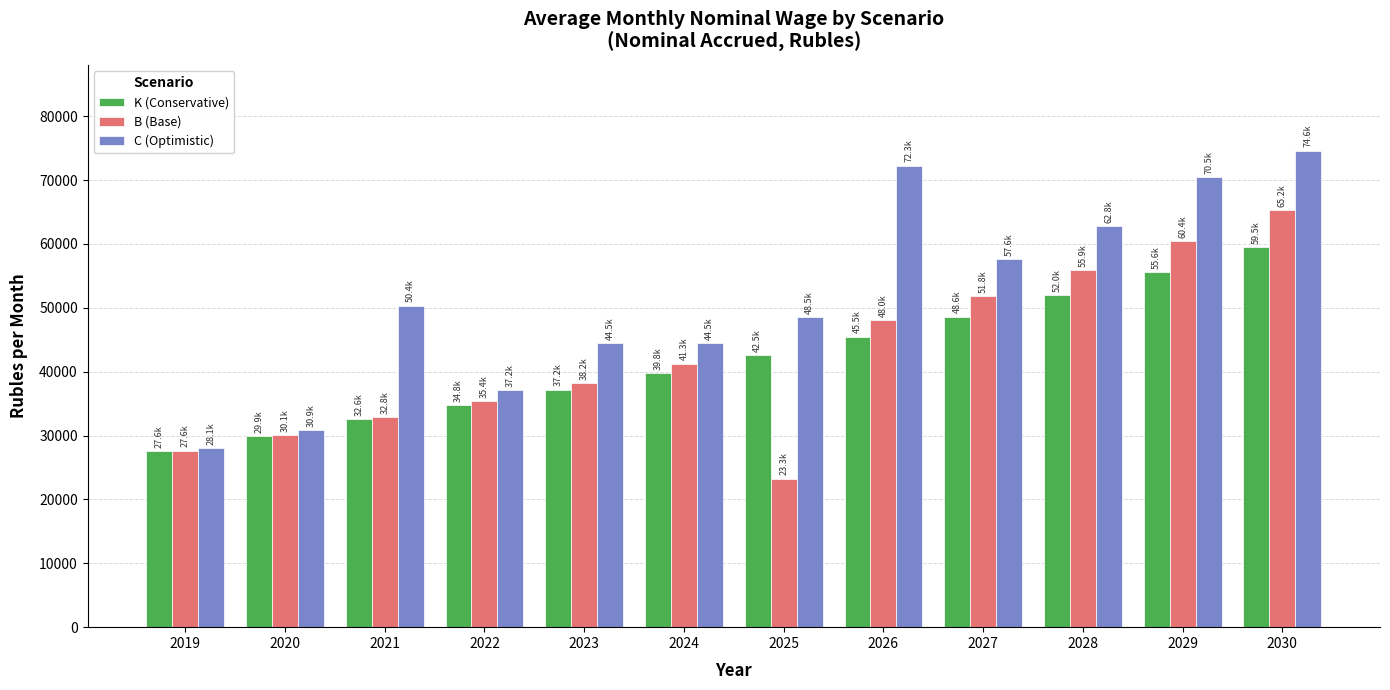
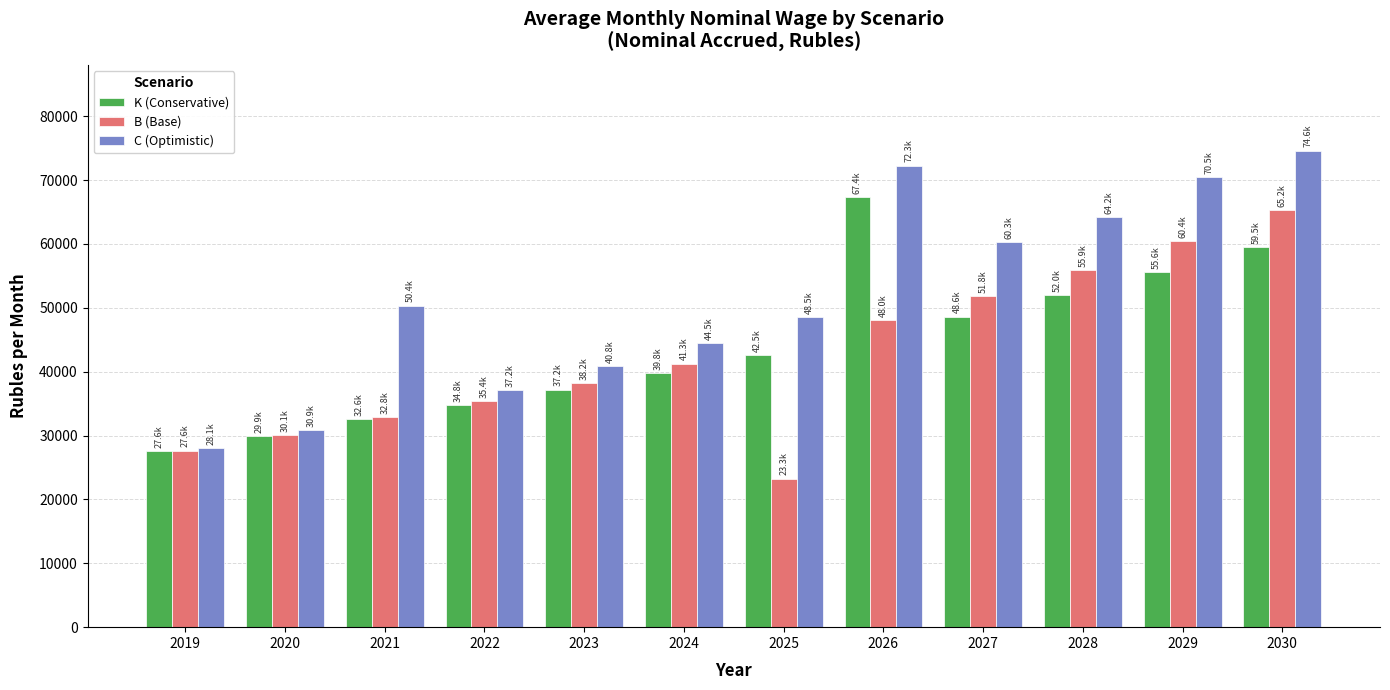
C (Optimistic), 2023: 44.5k -> 40.8k
K (Conservative), 2026: 45.5k -> 67.4k
C (Optimistic), 2027: 57.6k -> 60.3k
C (Optimistic), 2028: 62.8k -> 64.2k
